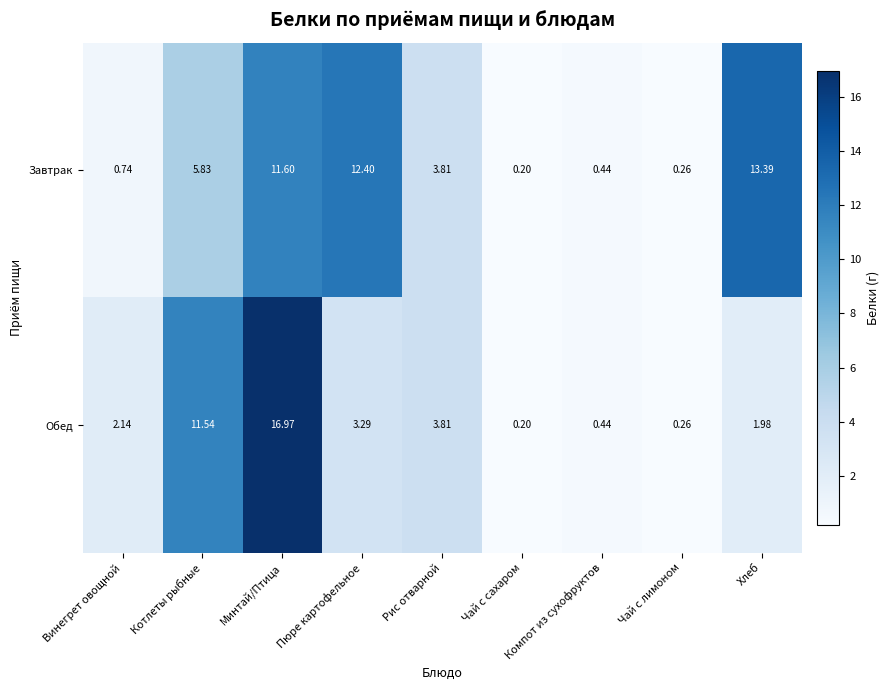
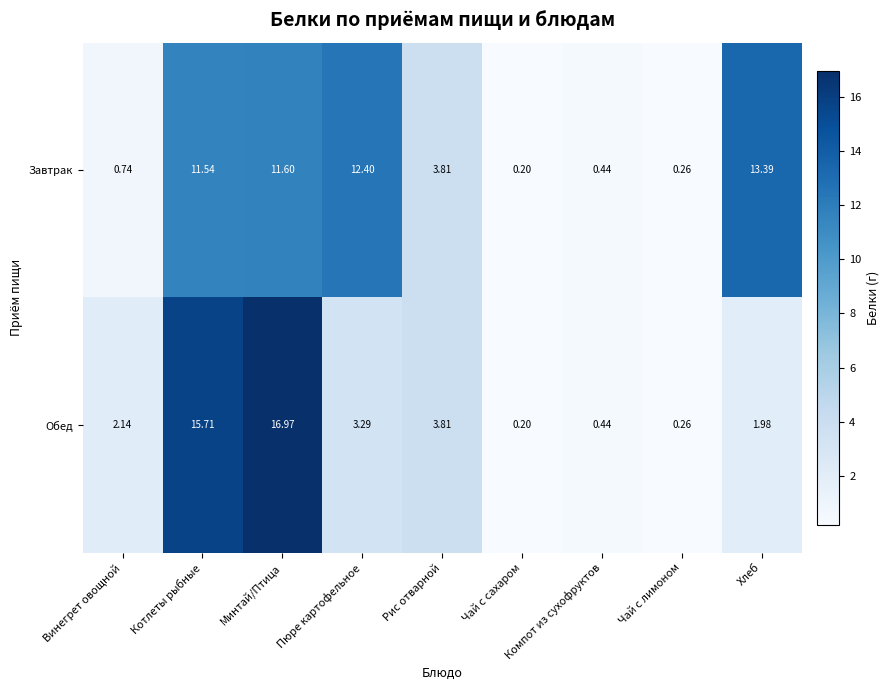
Завтрак, Котлеты рыбные: 5.83 -> 11.54
Обед, Котлеты рыбные: 11.54 -> 15.71
